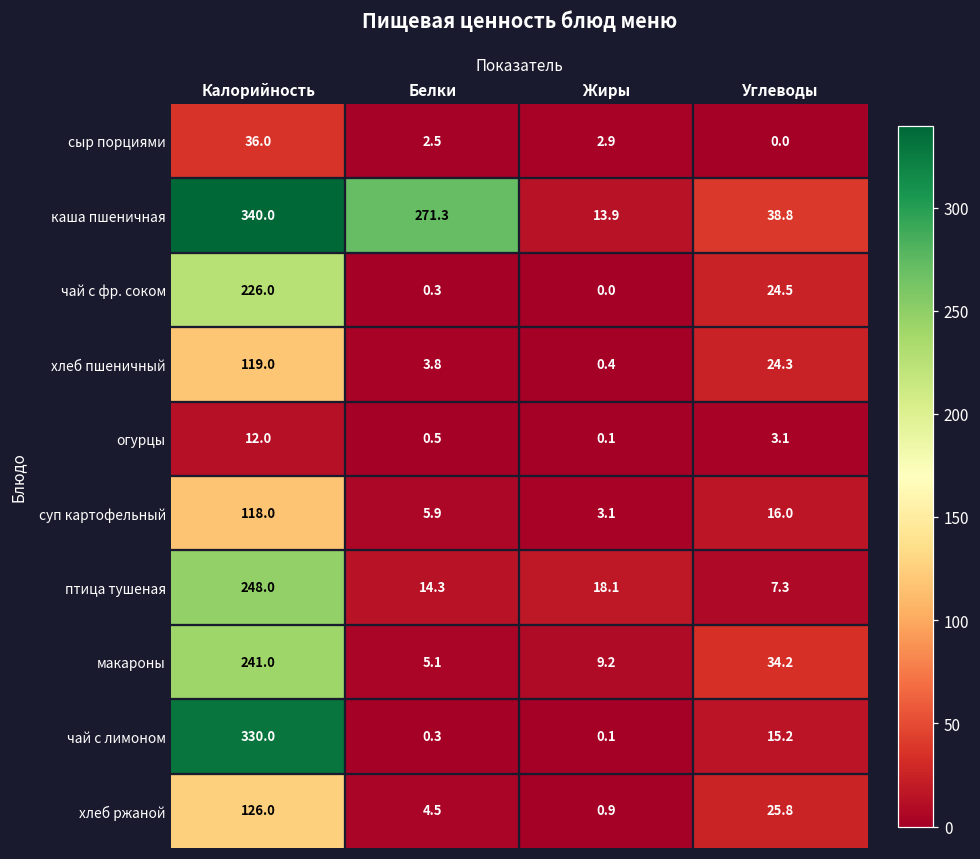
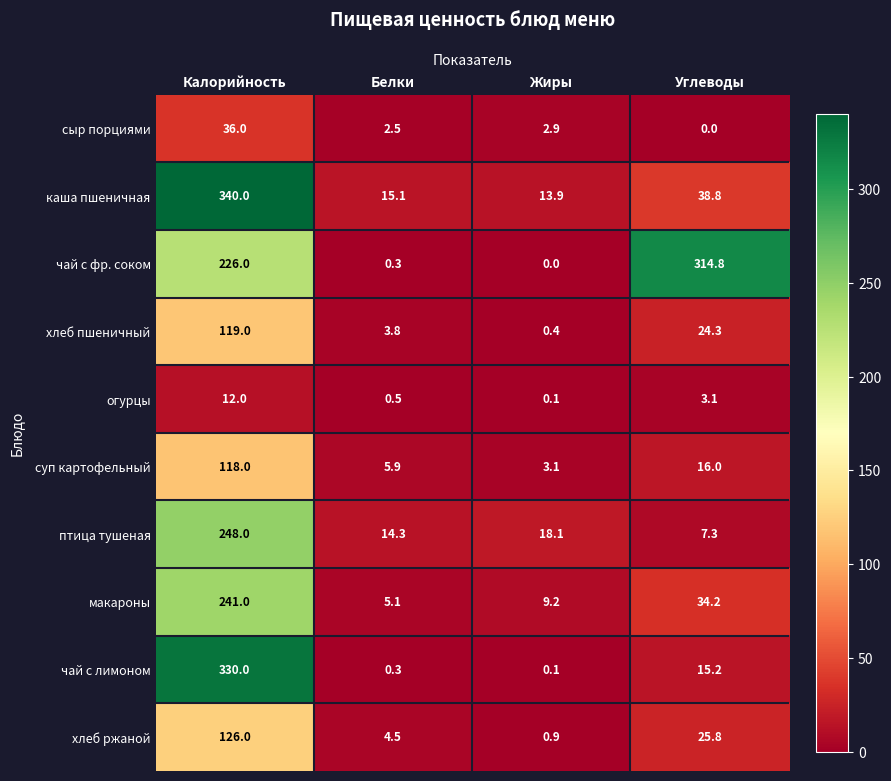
каша пшеничная, Белки: 271.3 -> 15.1
чай с фр. соком, Углеводы: 24.5 -> 314.8
